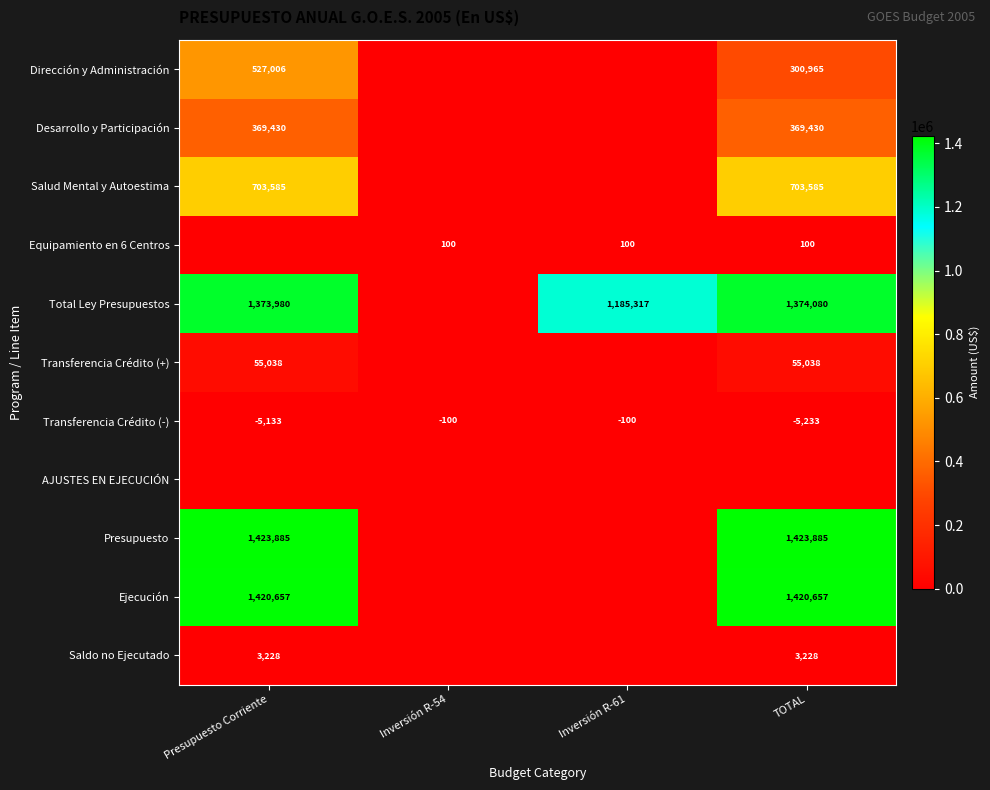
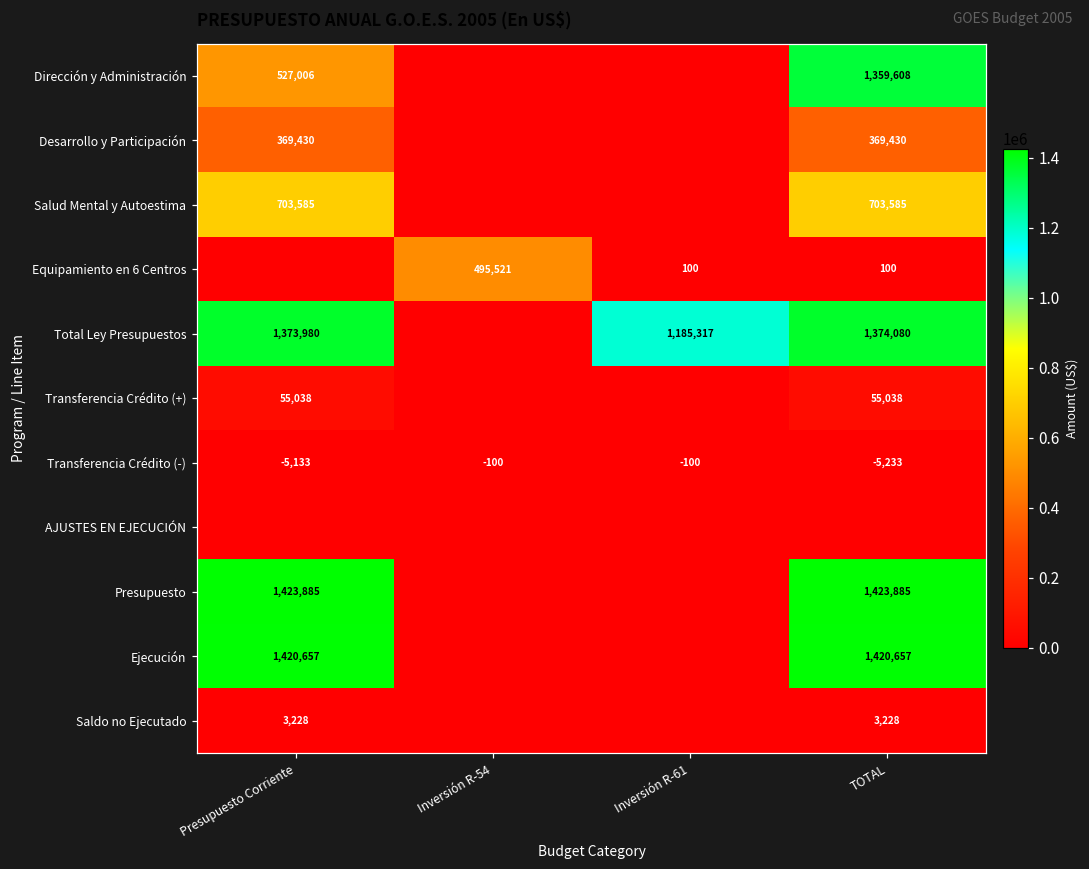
Dirección y Administración, TOTAL: 300,965 -> 1,359,608
Equipamiento en 6 Centros, Inversión R-54: 100 -> 495,521
